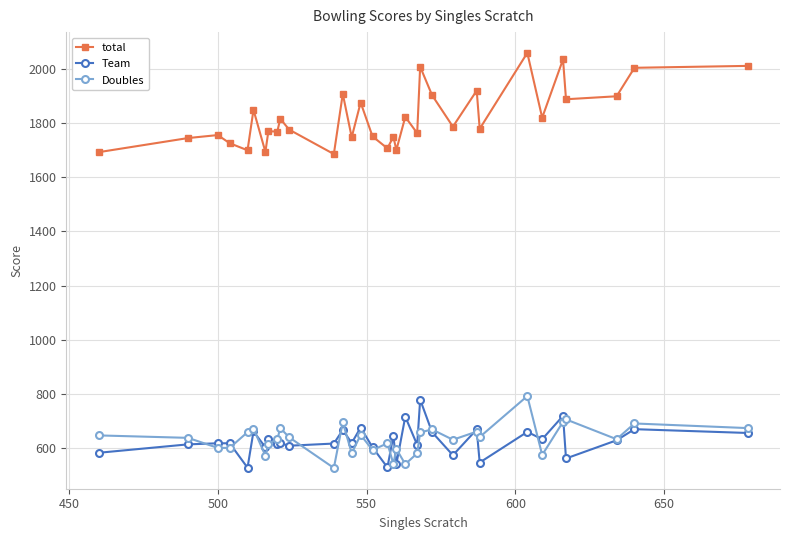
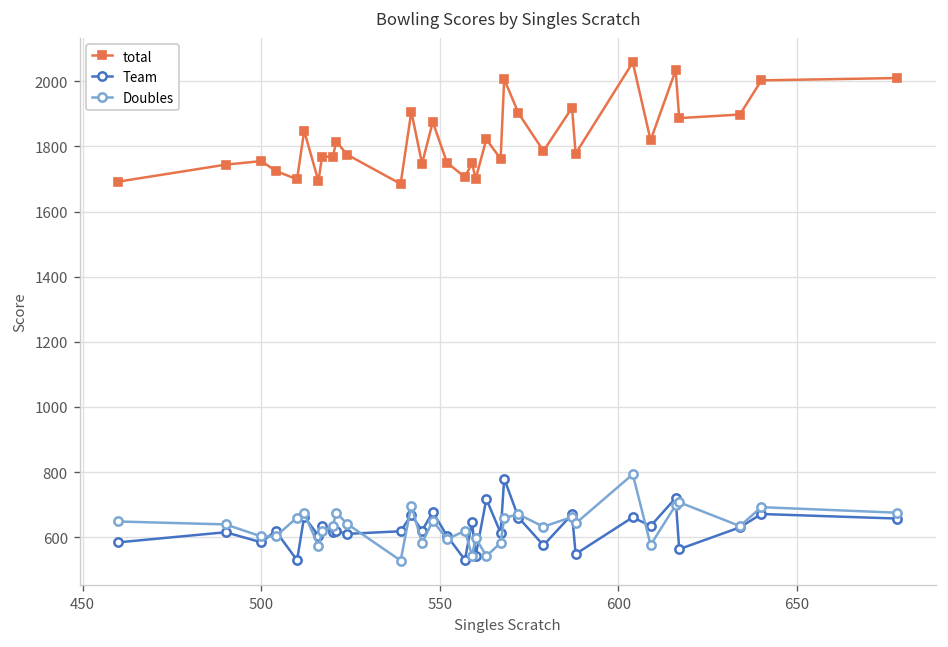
Team, 500: 620 -> 580
